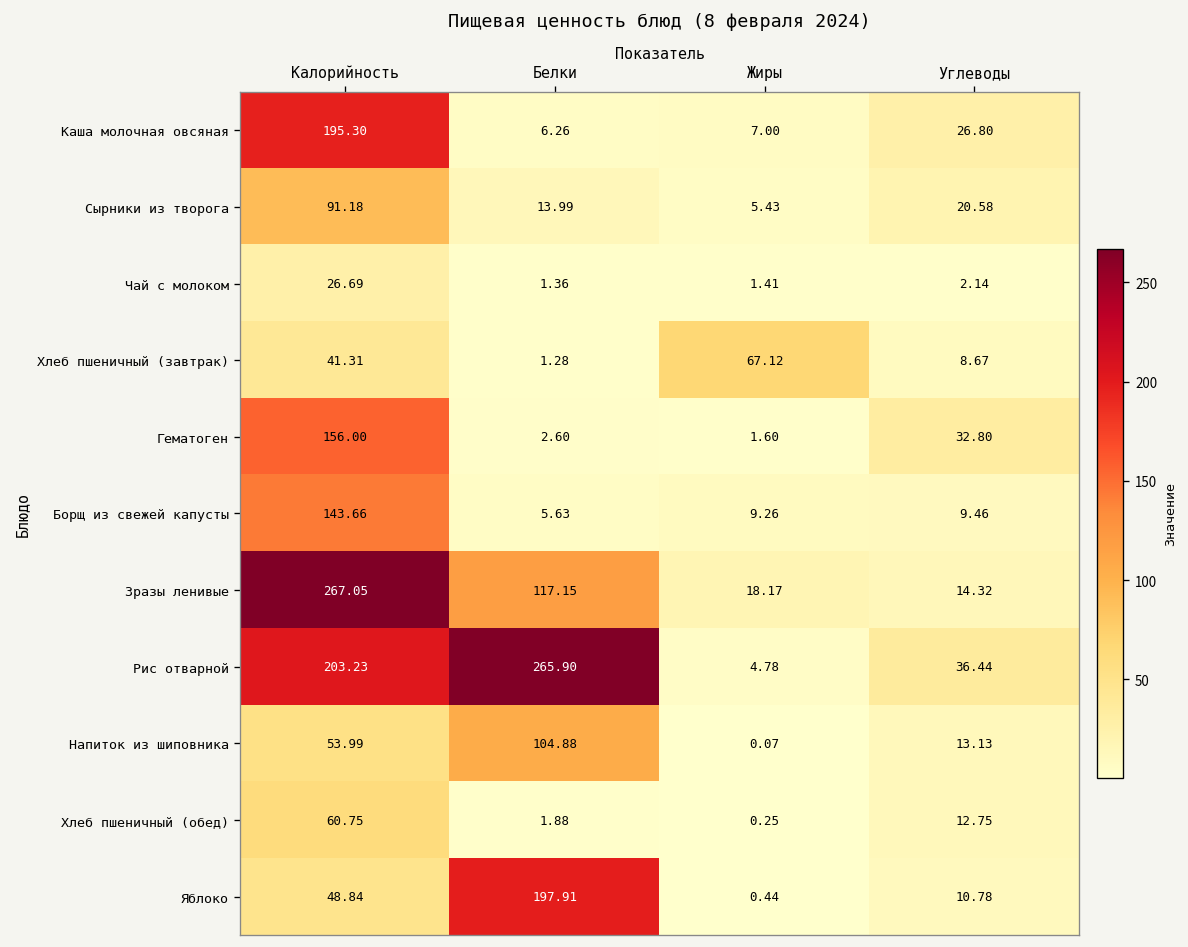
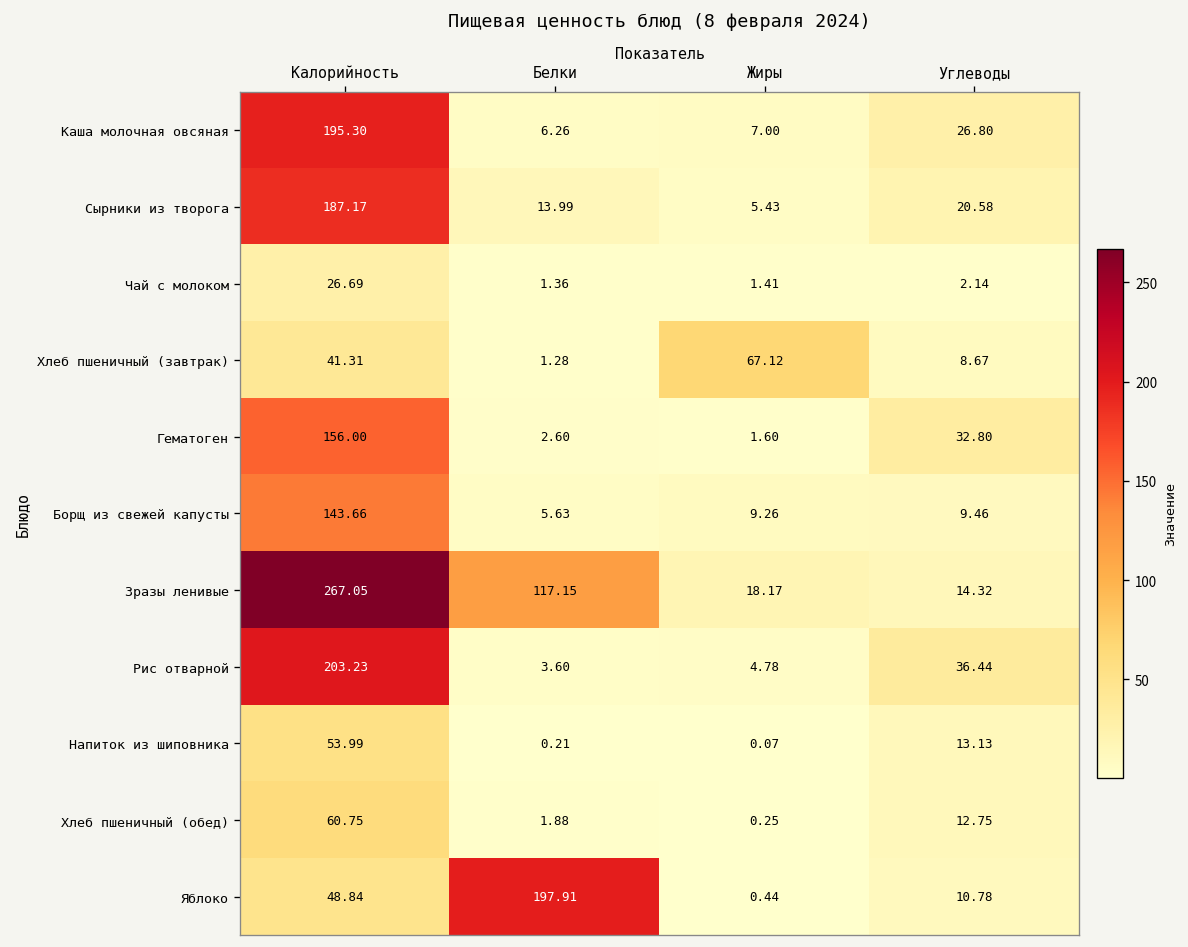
Сырники из творога, Калорийность: 91.18 -> 187.17
Рис отварной, Белки: 265.90 -> 3.60
Напиток из шиповника, Белки: 104.88 -> 0.21
